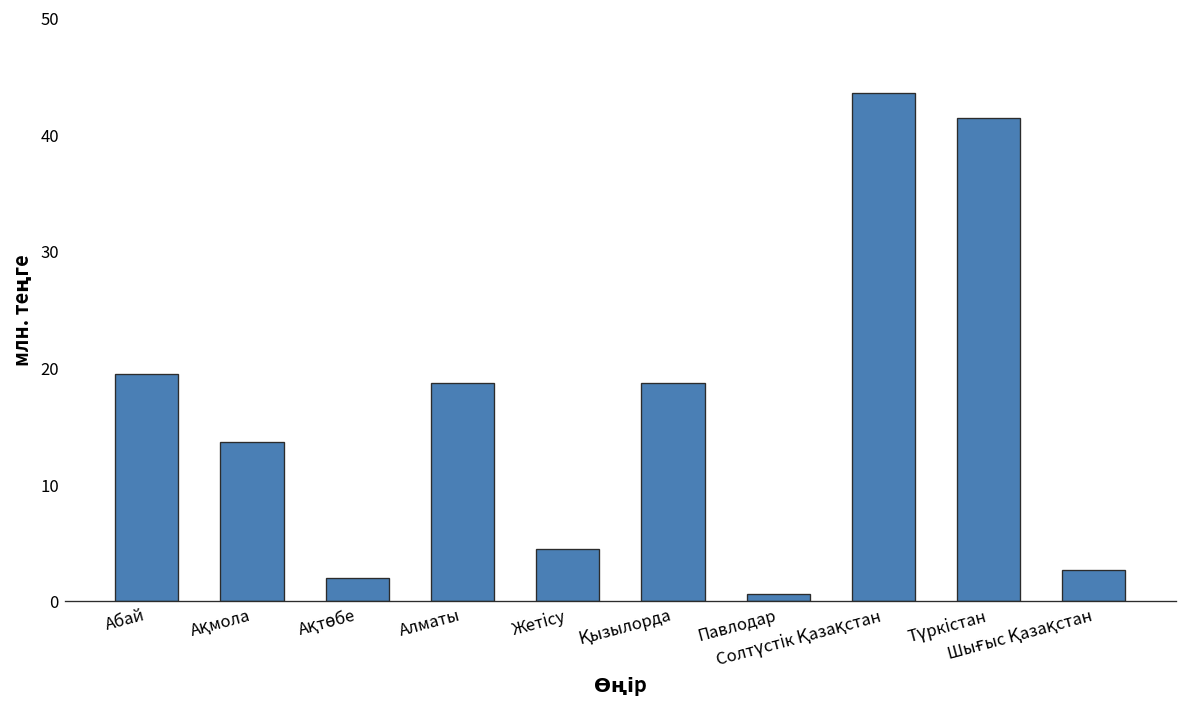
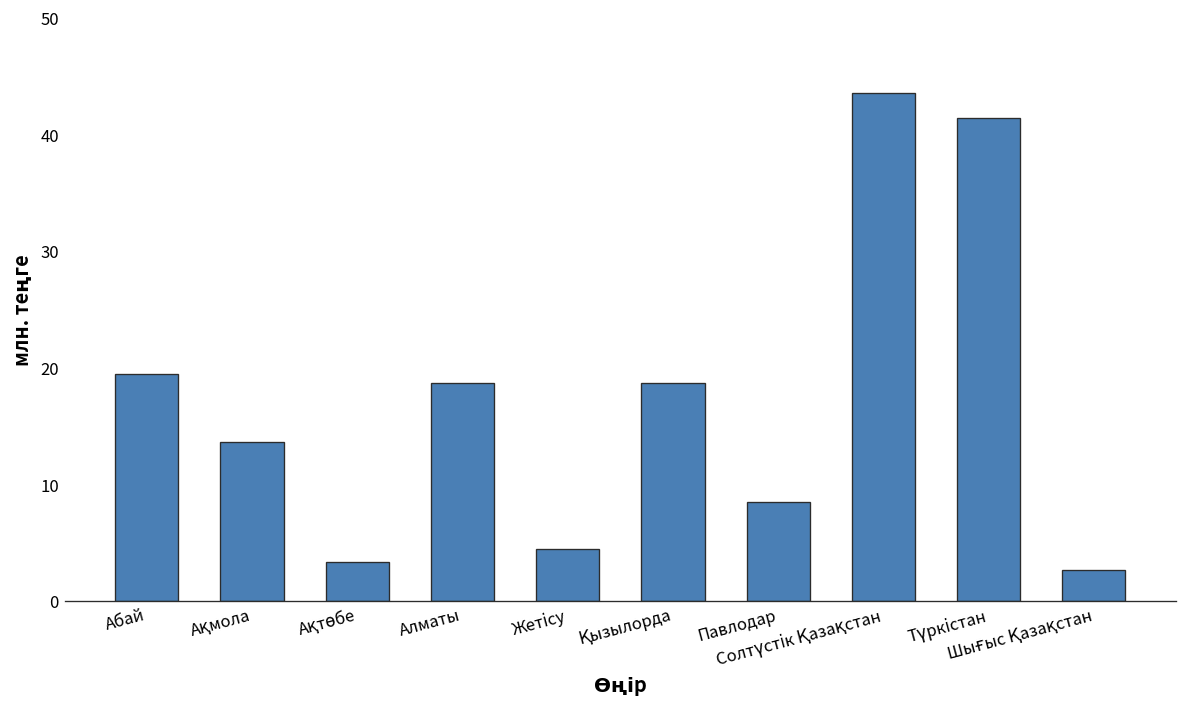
Ақтөбе: 2 -> 3
Павлодар: 1 -> 9
